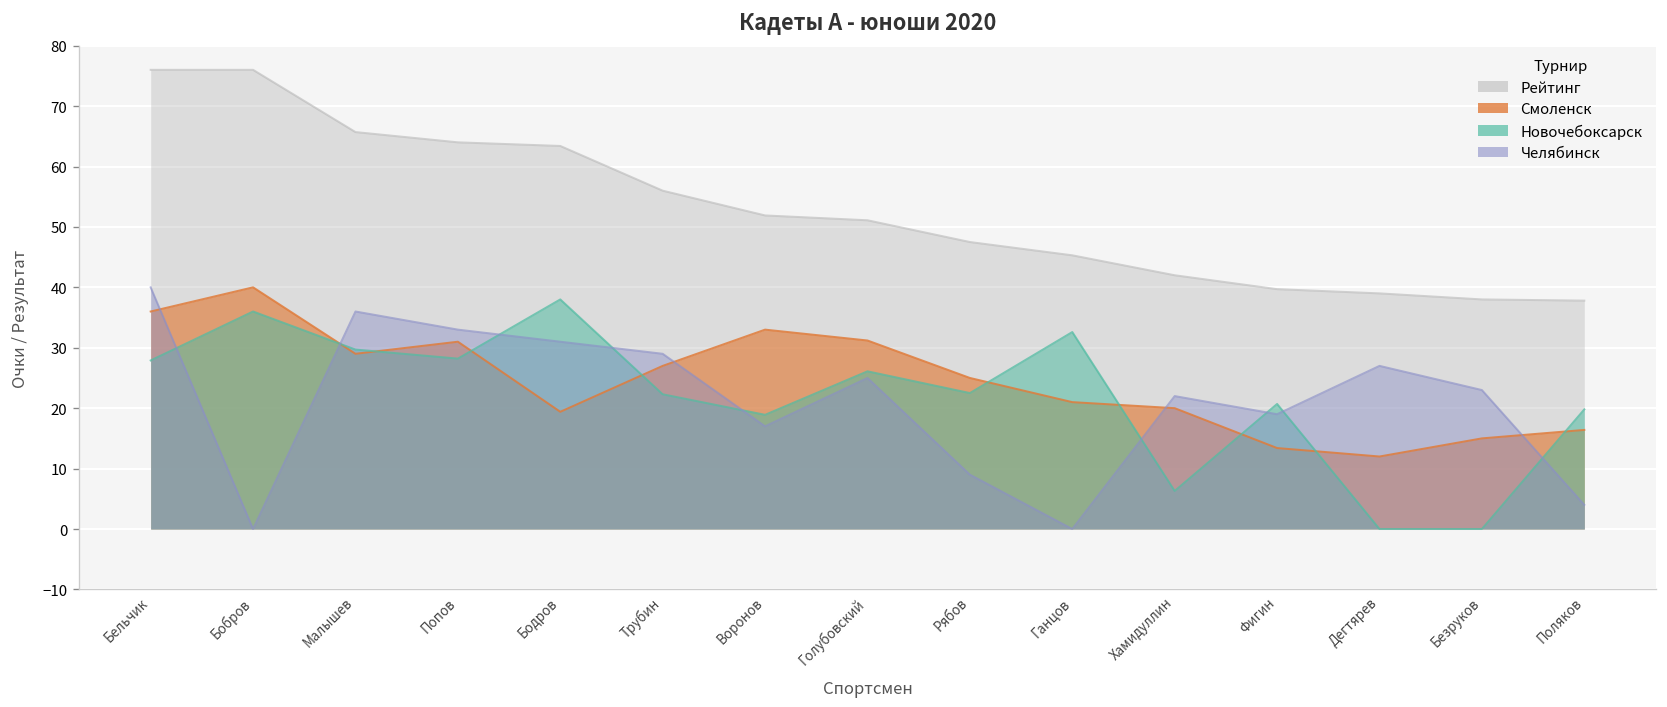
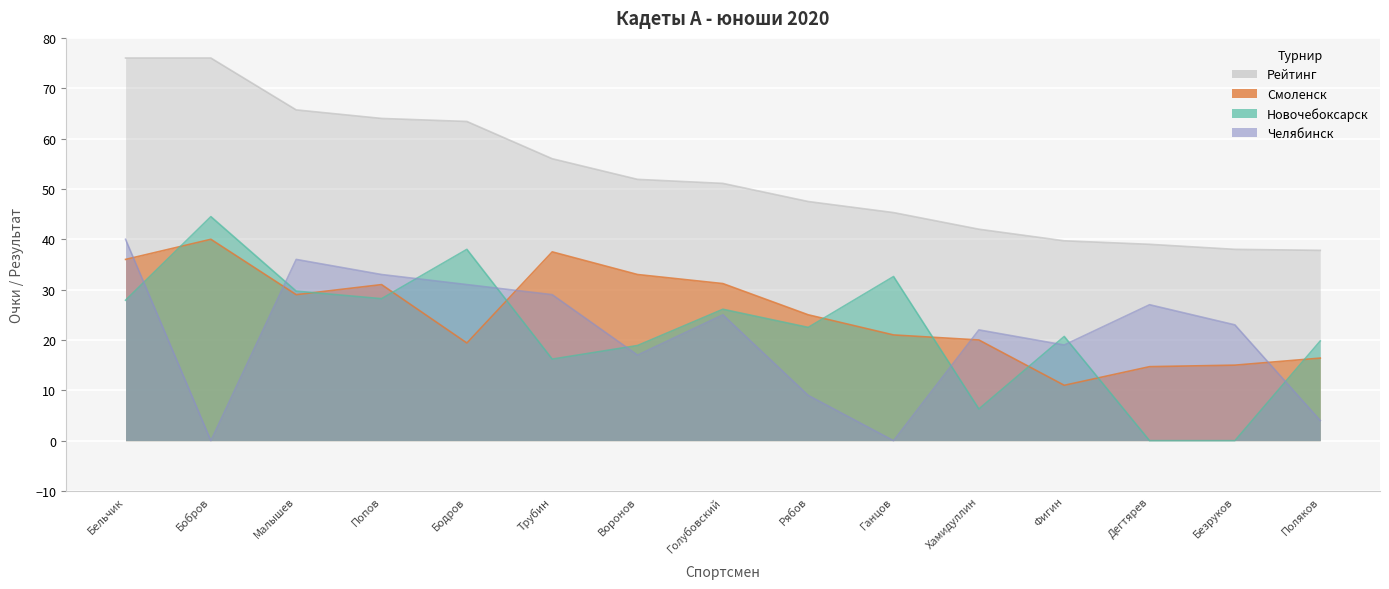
Новочебоксарск, Бобров: 36 -> 45
Смоленск, Трубин: 27 -> 38
Новочебоксарск, Трубин: 22 -> 16
Смоленск, Фигин: 13 -> 11
Смоленск, Дегтярев: 12 -> 15
